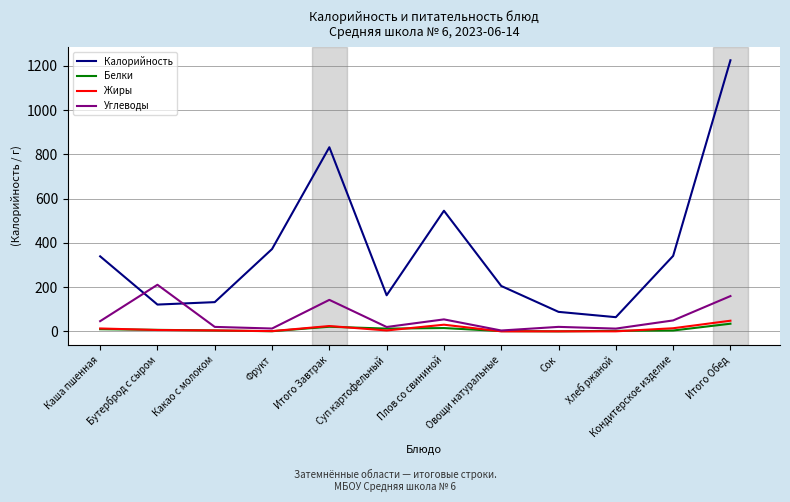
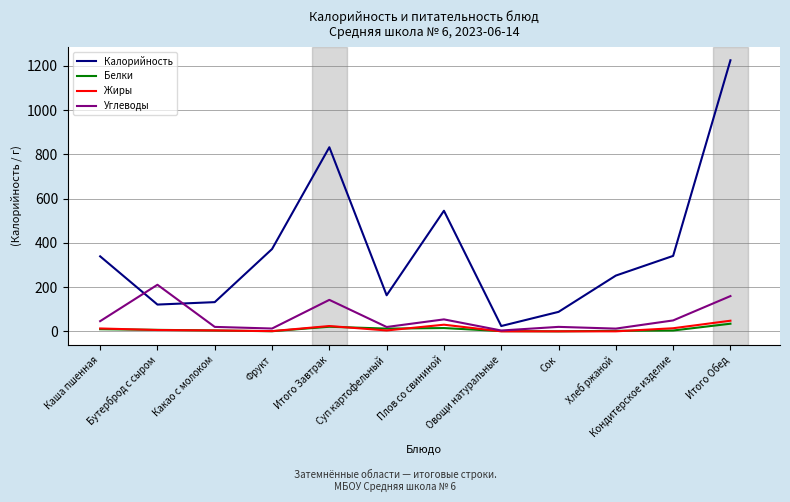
Калорийность, Овощи натуральные: 210 -> 20
Калорийность, Хлеб ржаной: 60 -> 250
